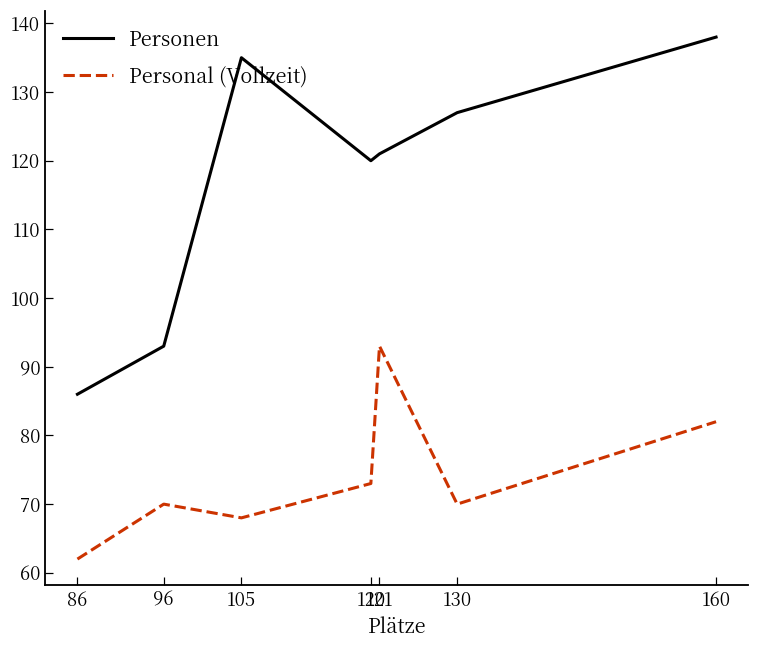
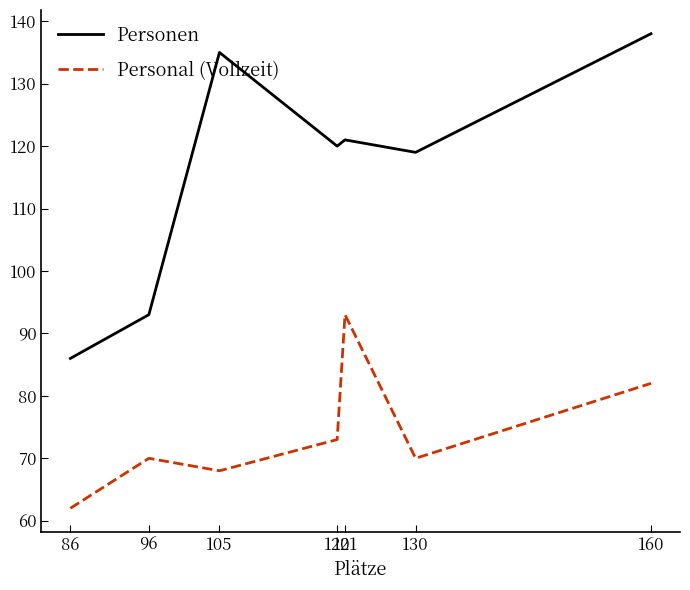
Personen, 130: 127 -> 119
